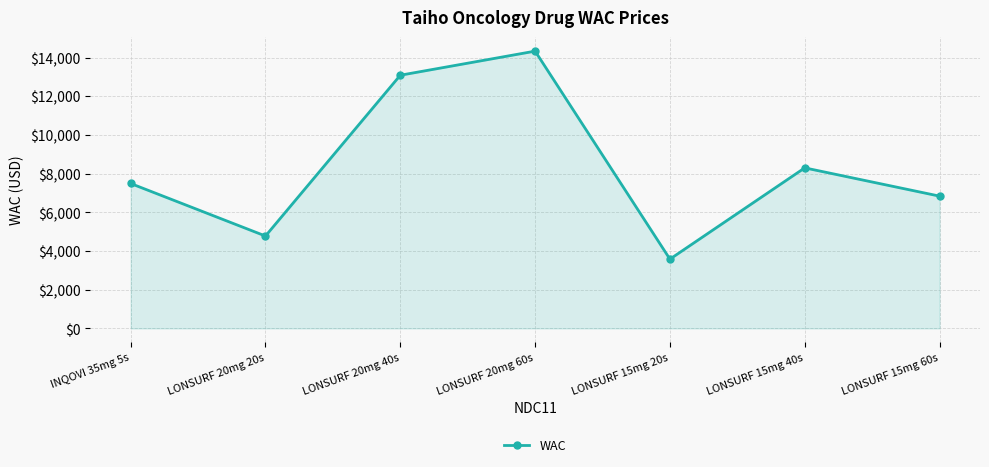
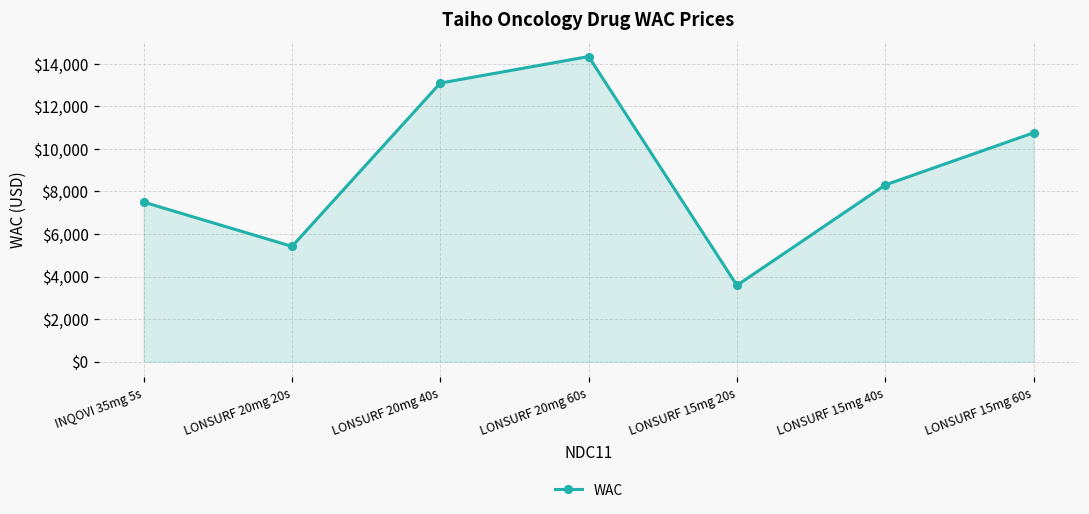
LONSURF 20mg 20s: $4,800 -> $5,400
LONSURF 15mg 60s: $6,800 -> $10,800
